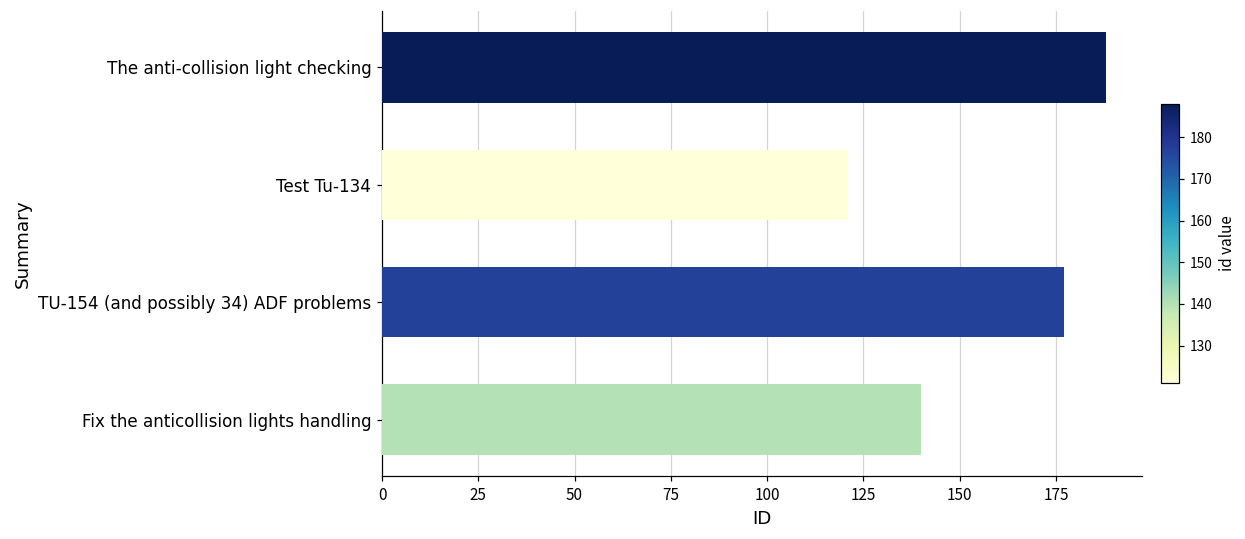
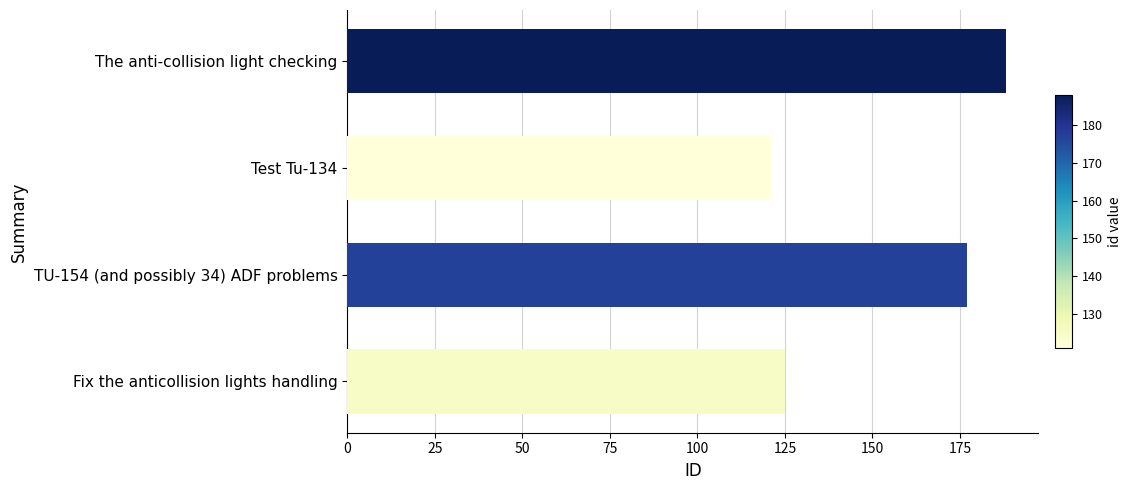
Fix the anticollision lights handling: 140 -> 125
